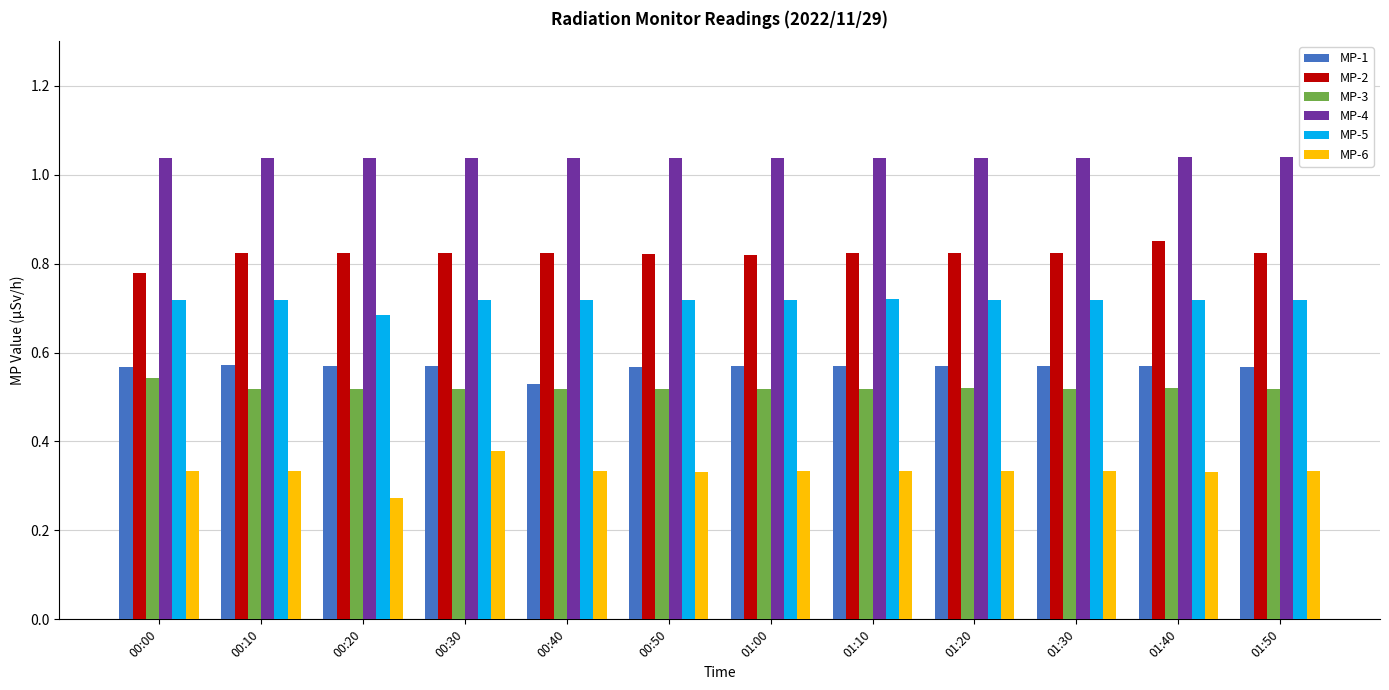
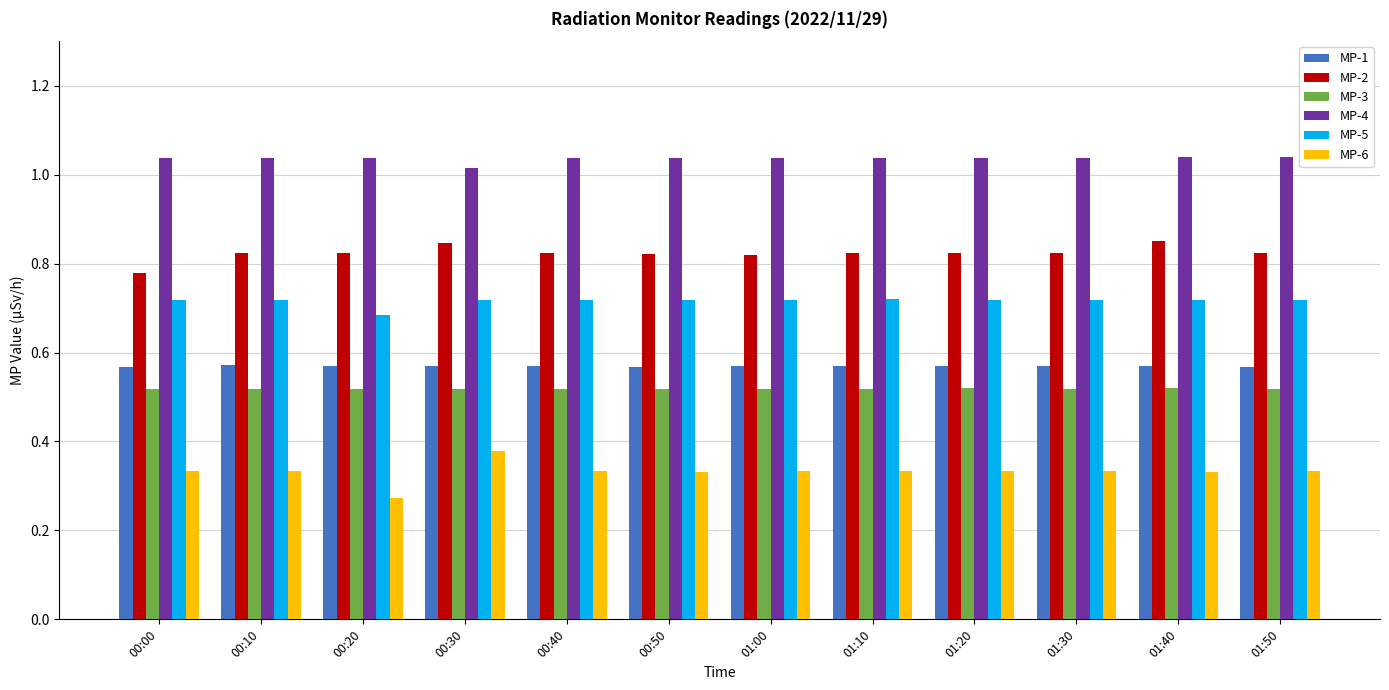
MP-3, 00:00: 0.54 -> 0.52
MP-2, 00:30: 0.82 -> 0.85
MP-4, 00:30: 1.04 -> 1.02
MP-1, 00:40: 0.53 -> 0.57
